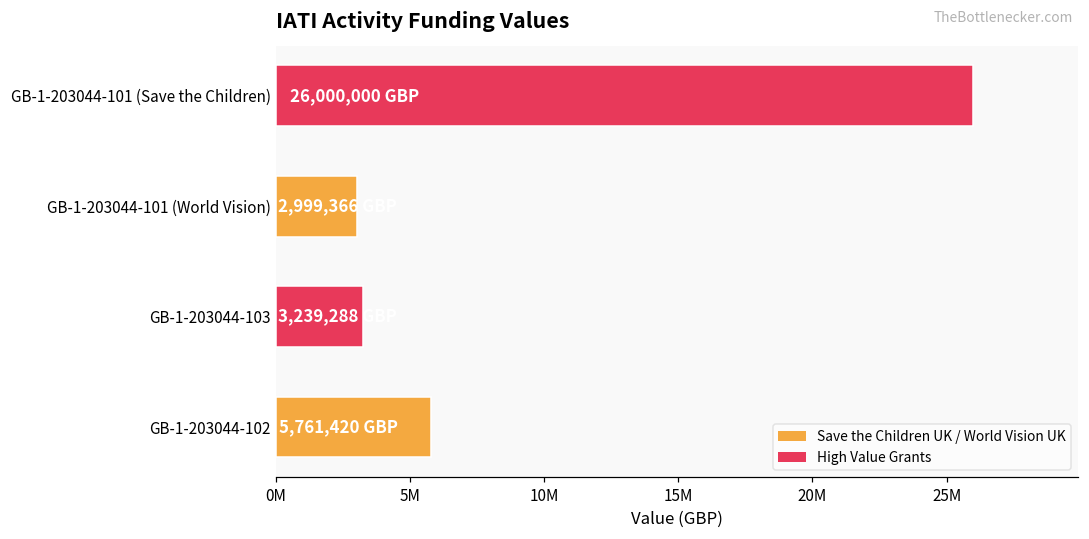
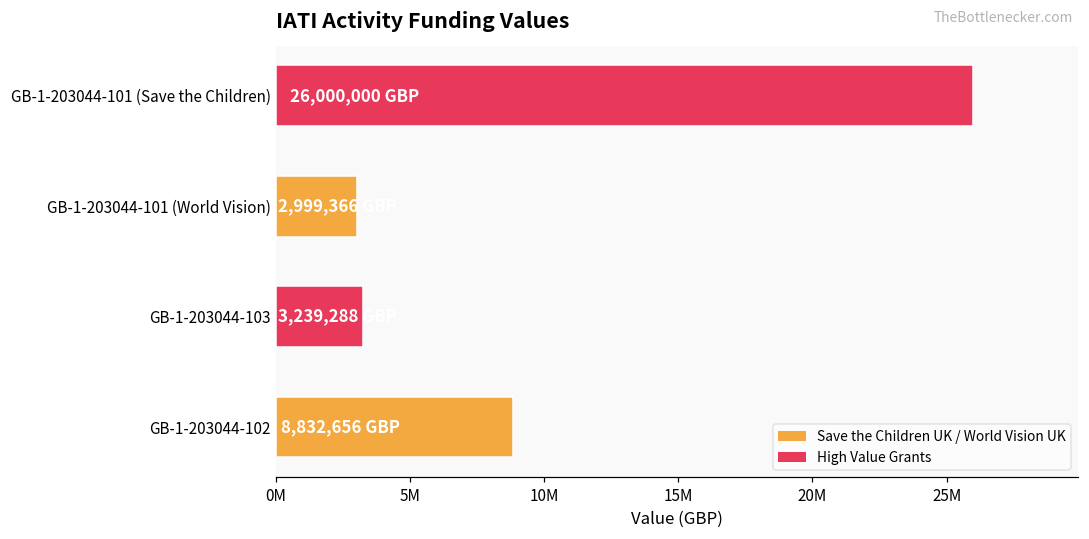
GB-1-203044-102: 5,761,420 -> 8,832,656
